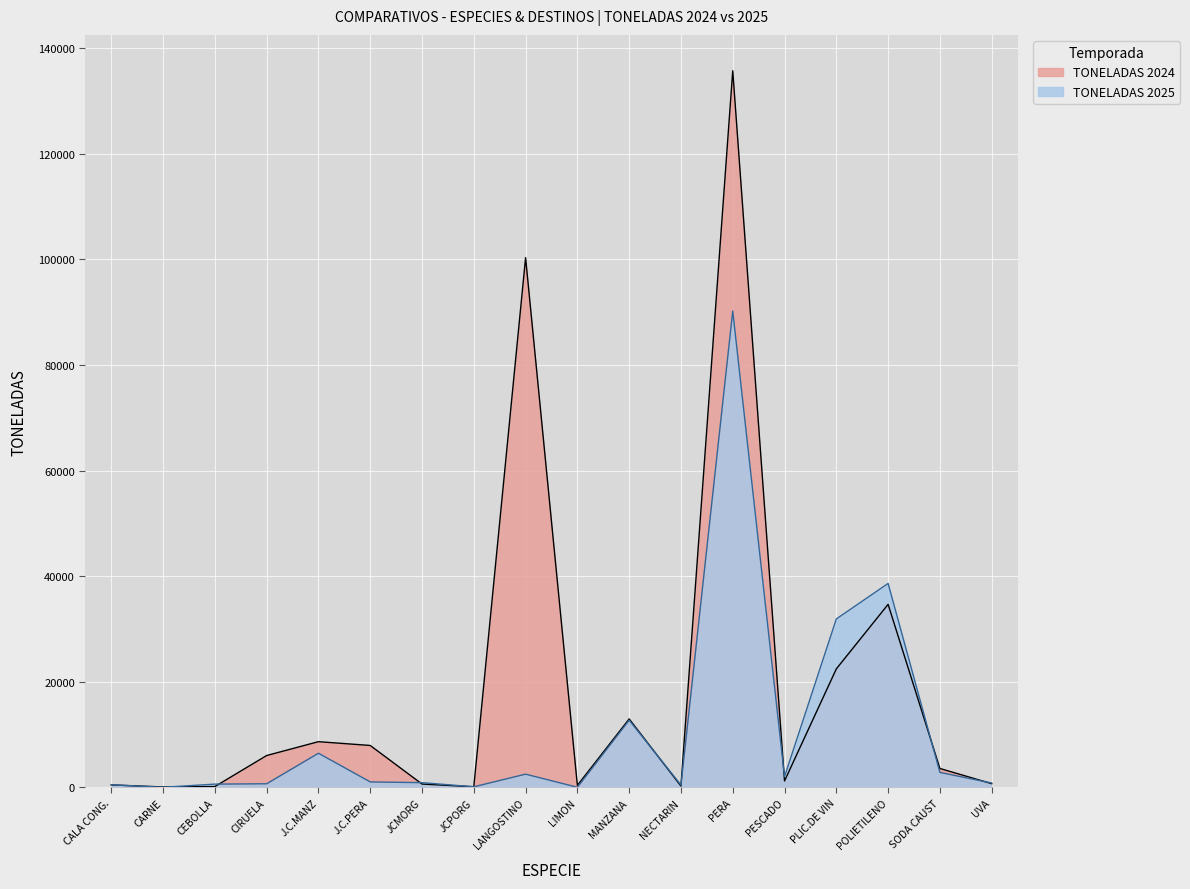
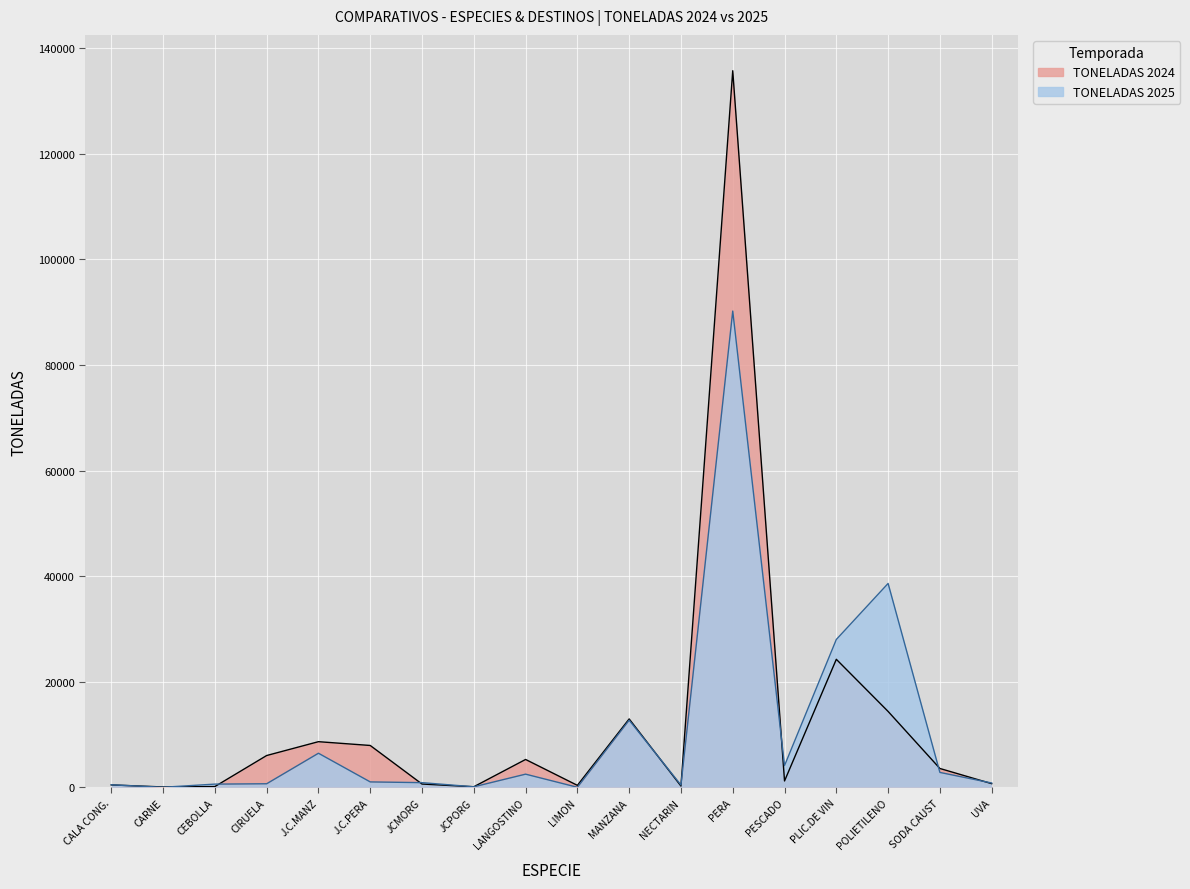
TONELADAS 2024, LANGOSTINO: 100000 -> 5000
TONELADAS 2025, PESCADO: 2000 -> 4000
TONELADAS 2024, PLIC.DE VIN: 22000 -> 24000
TONELADAS 2025, PLIC.DE VIN: 32000 -> 28000
TONELADAS 2024, POLIETILENO: 35000 -> 14000
